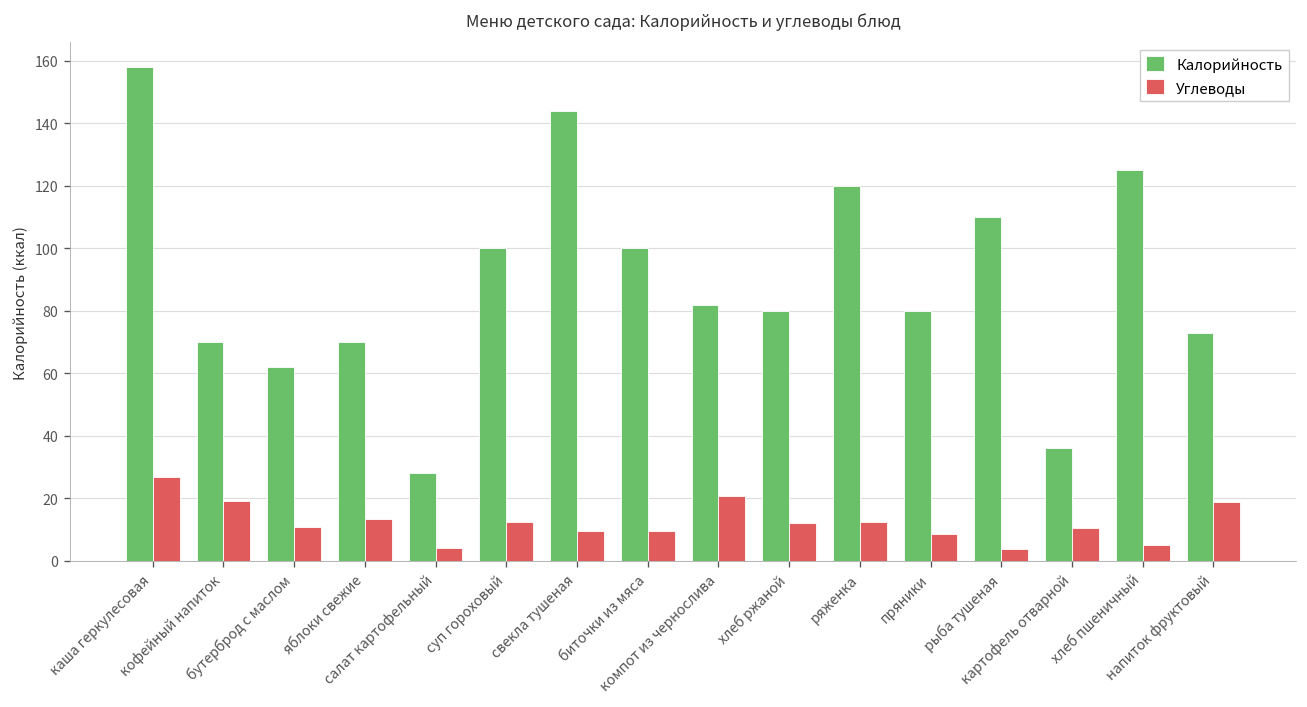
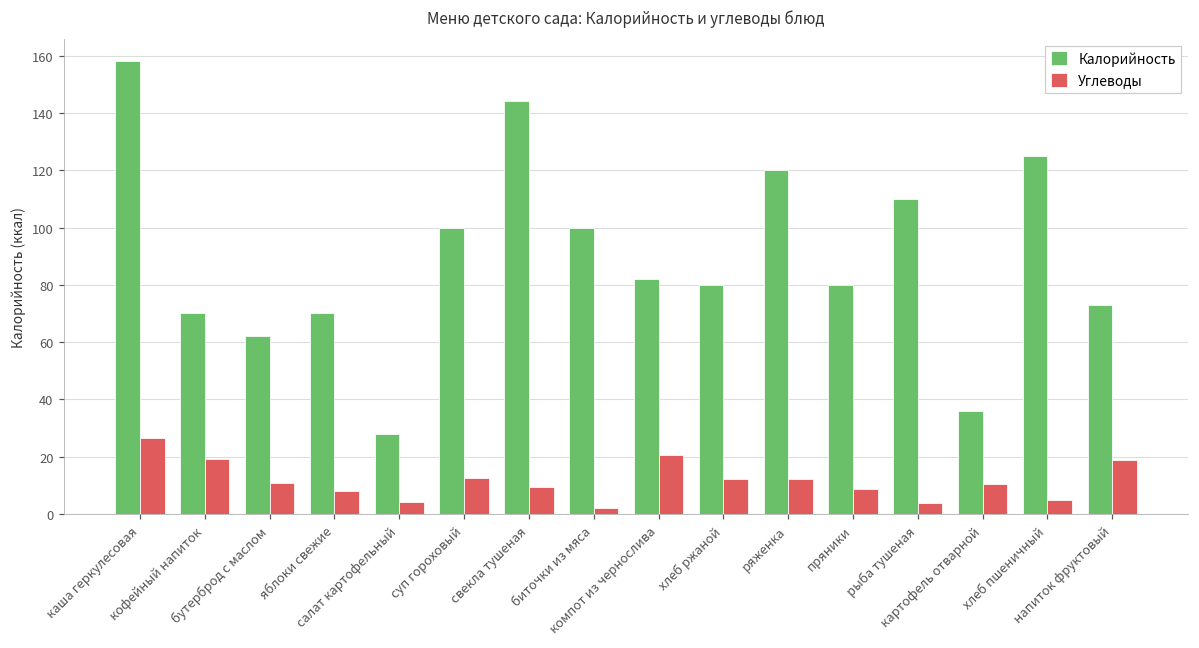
Углеводы, яблоки свежие: 14 -> 8
Углеводы, биточки из мяса: 10 -> 2
